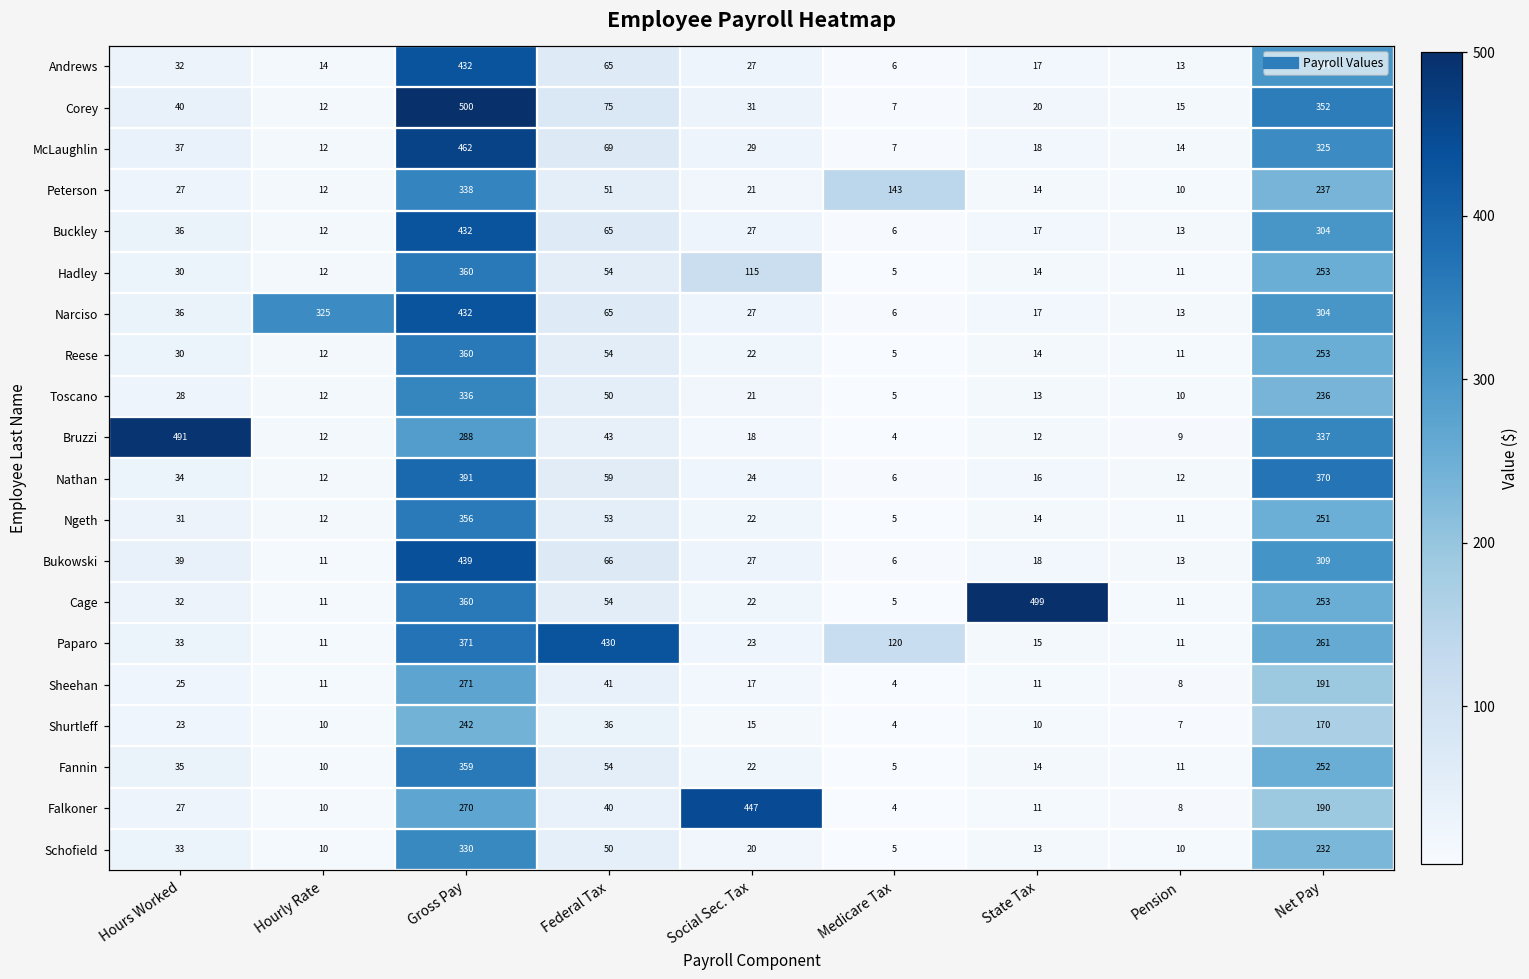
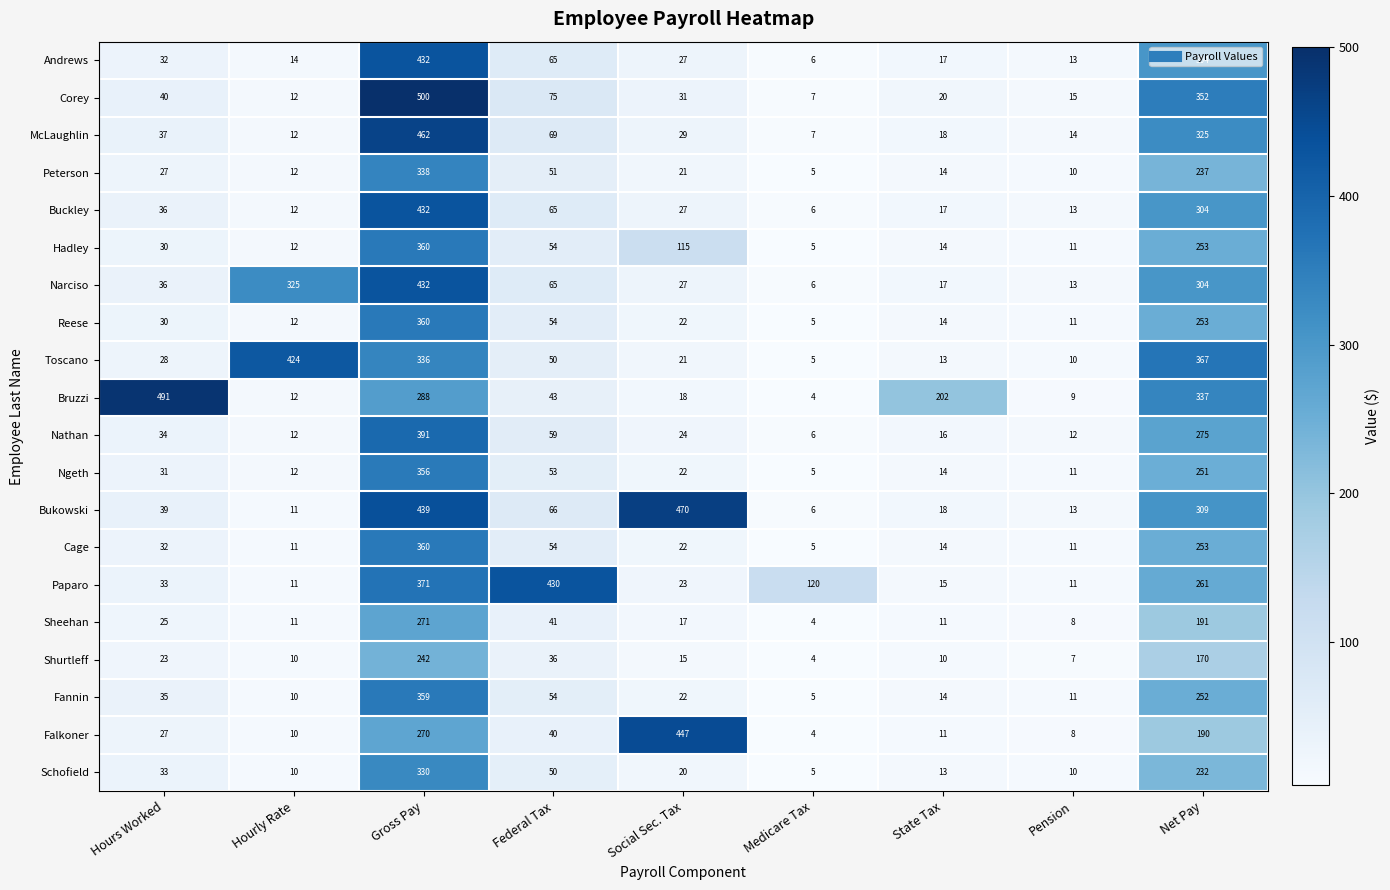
Peterson, Medicare Tax: 143 -> 5
Toscano, Hourly Rate: 12 -> 424
Toscano, Net Pay: 236 -> 367
Bruzzi, State Tax: 12 -> 202
Nathan, Net Pay: 370 -> 275
Bukowski, Social Sec. Tax: 27 -> 470
Cage, State Tax: 499 -> 14
